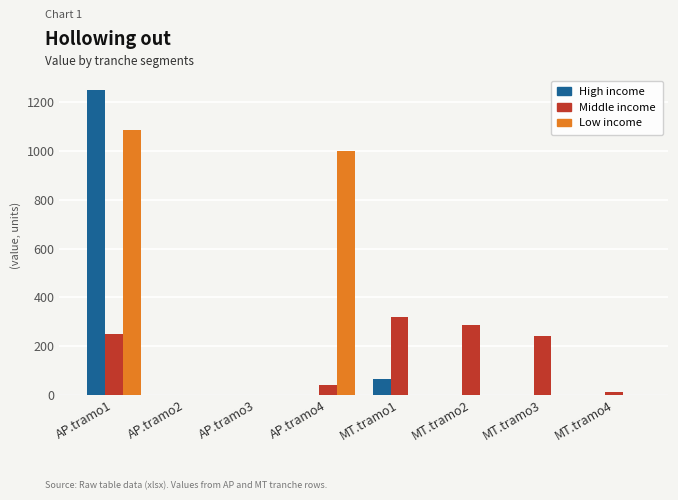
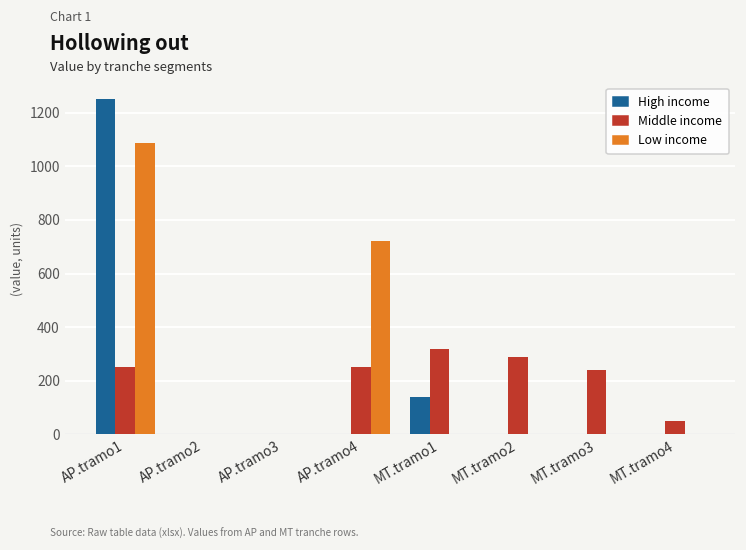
Middle income, AP.tramo4: 40 -> 250
Low income, AP.tramo4: 1000 -> 720
High income, MT.tramo1: 60 -> 140
Middle income, MT.tramo4: 10 -> 50
